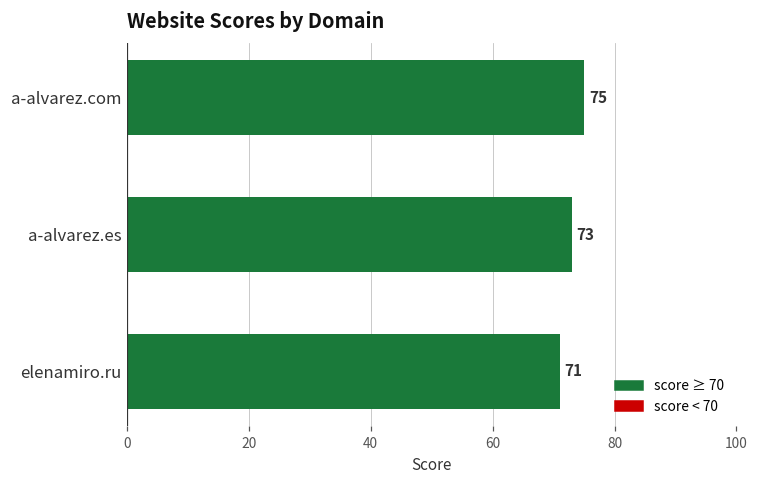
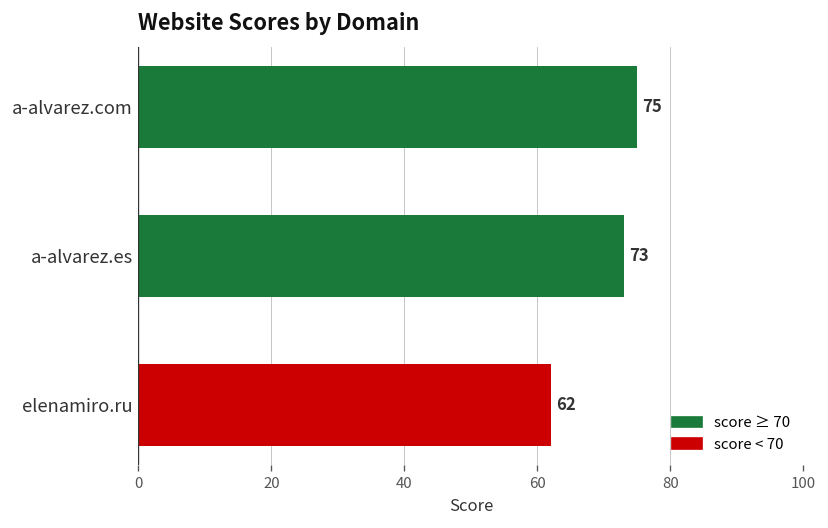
elenamiro.ru: 71 -> 62
